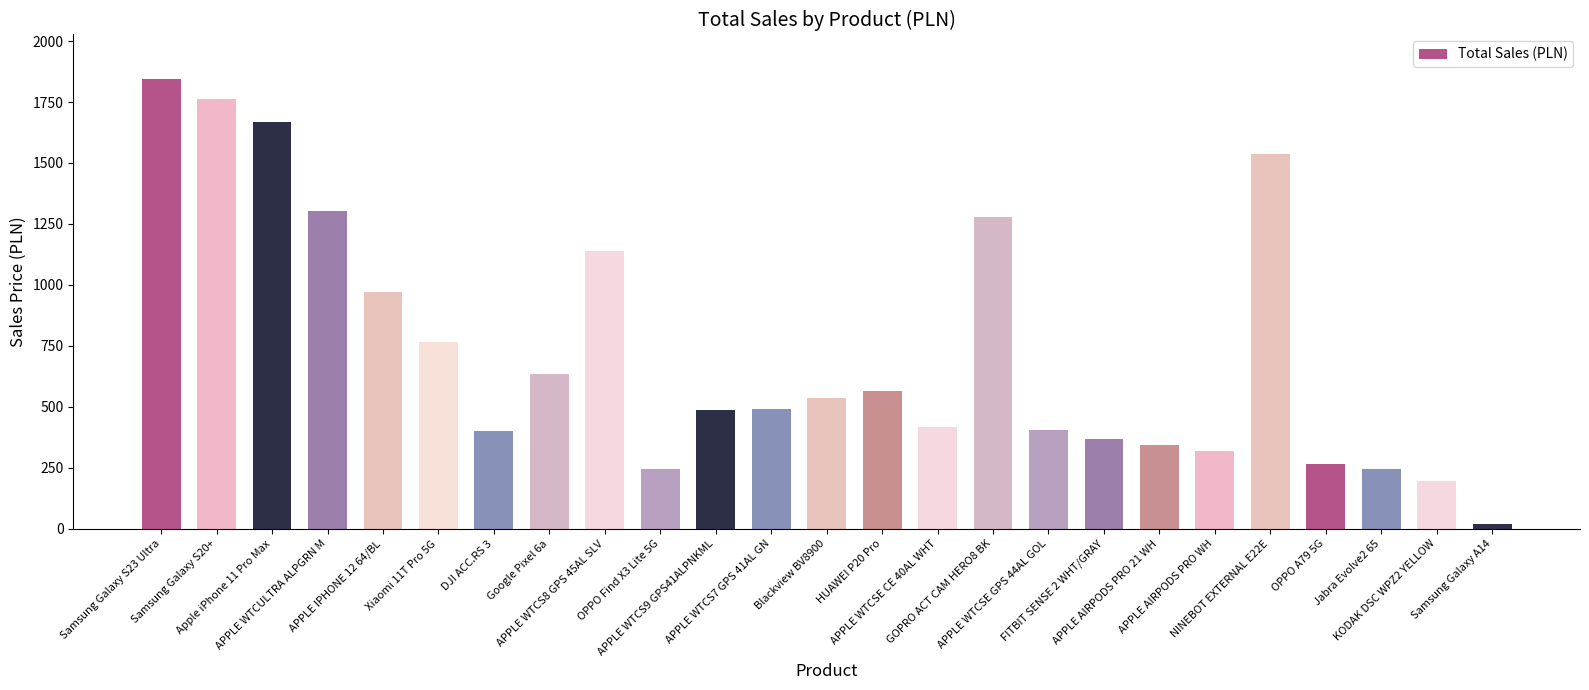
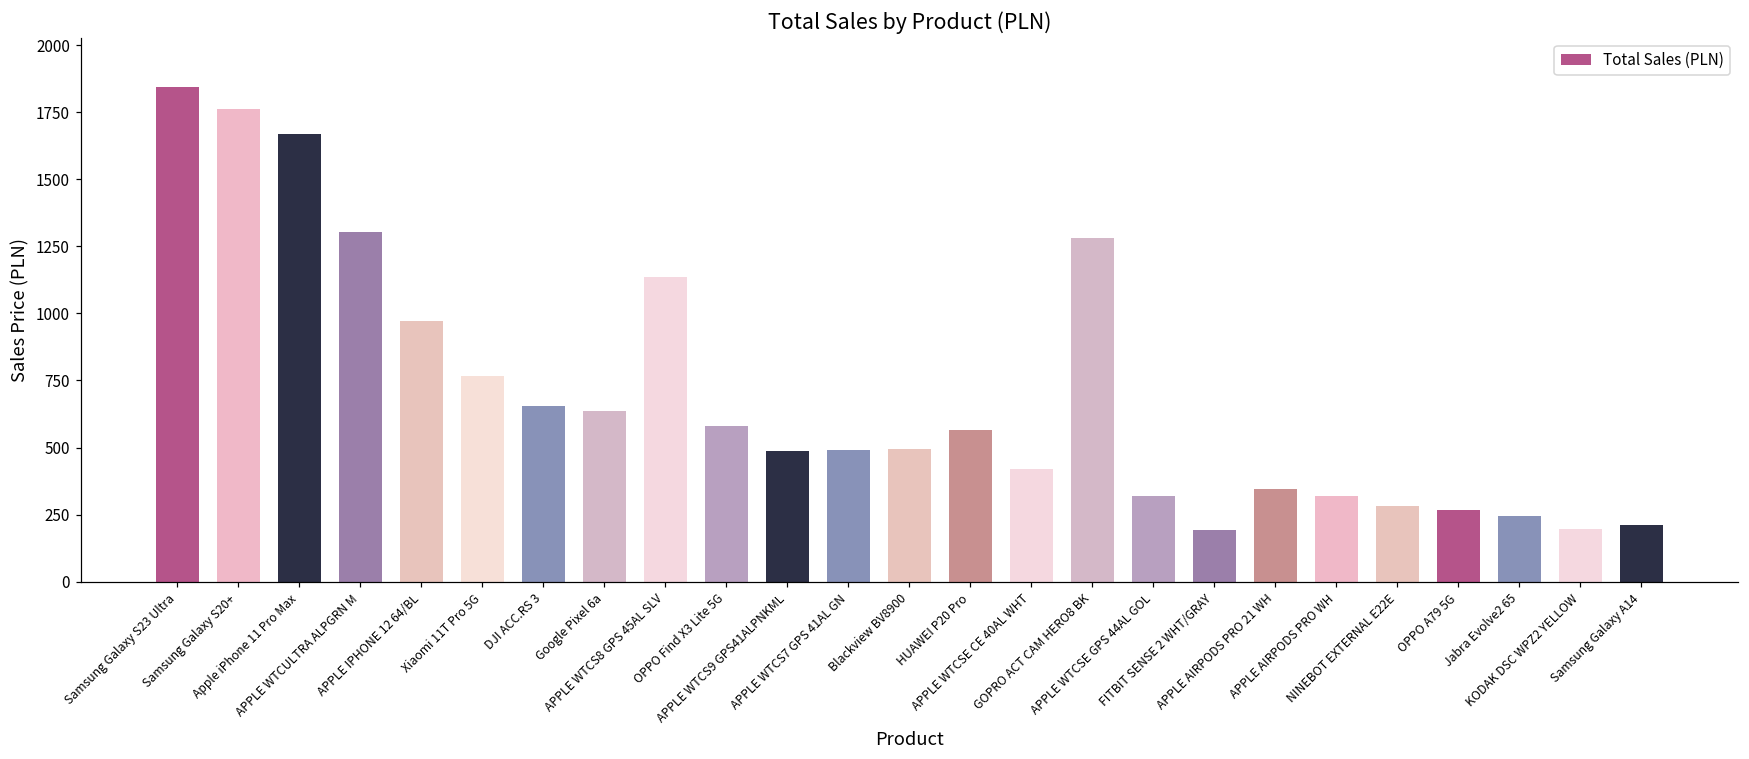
DJI ACC.RS 3: 400 -> 660
OPPO Find X3 Lite 5G: 250 -> 580
Blackview BV8900: 530 -> 500
APPLE WTCSE GPS 44AL GOL: 410 -> 320
FITBIT SENSE 2 WHT/GRAY: 370 -> 190
NINEBOT EXTERNAL E22E: 1540 -> 280
Samsung Galaxy A14: 20 -> 210
